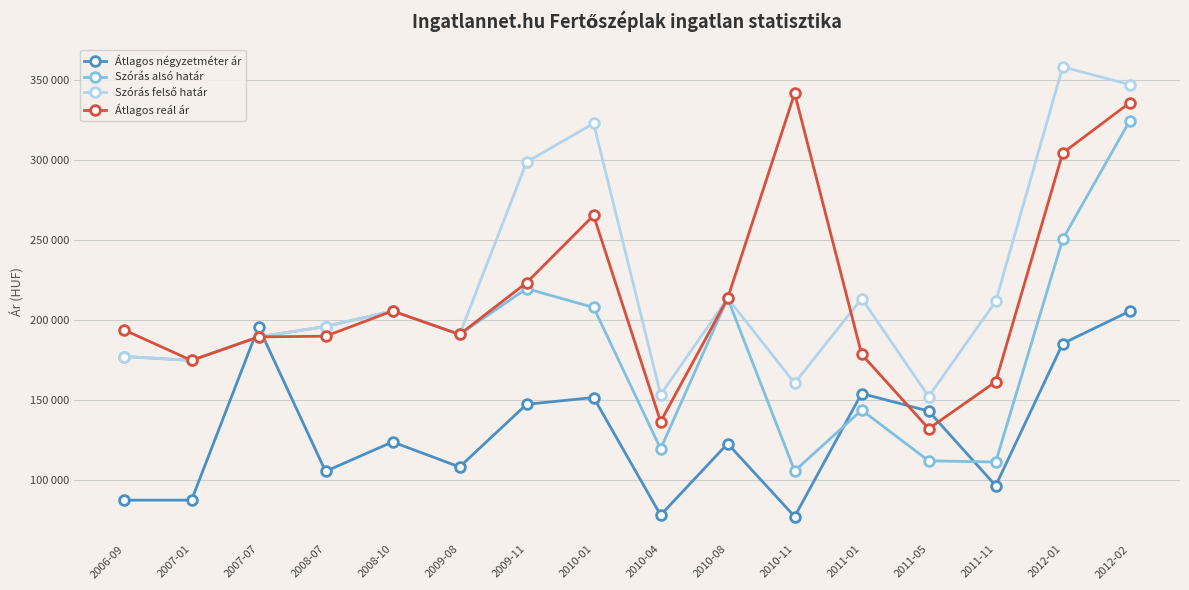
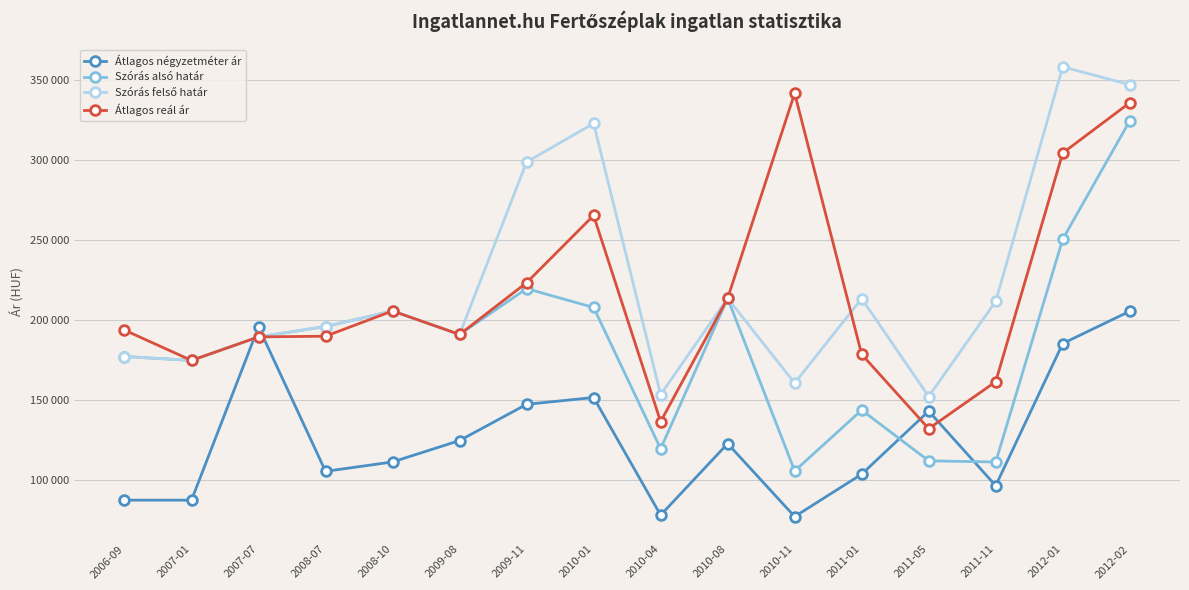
Átlagos négyzetméter ár, 2008-10: 124000 -> 111000
Átlagos négyzetméter ár, 2009-08: 108000 -> 125000
Átlagos négyzetméter ár, 2011-01: 154000 -> 104000
